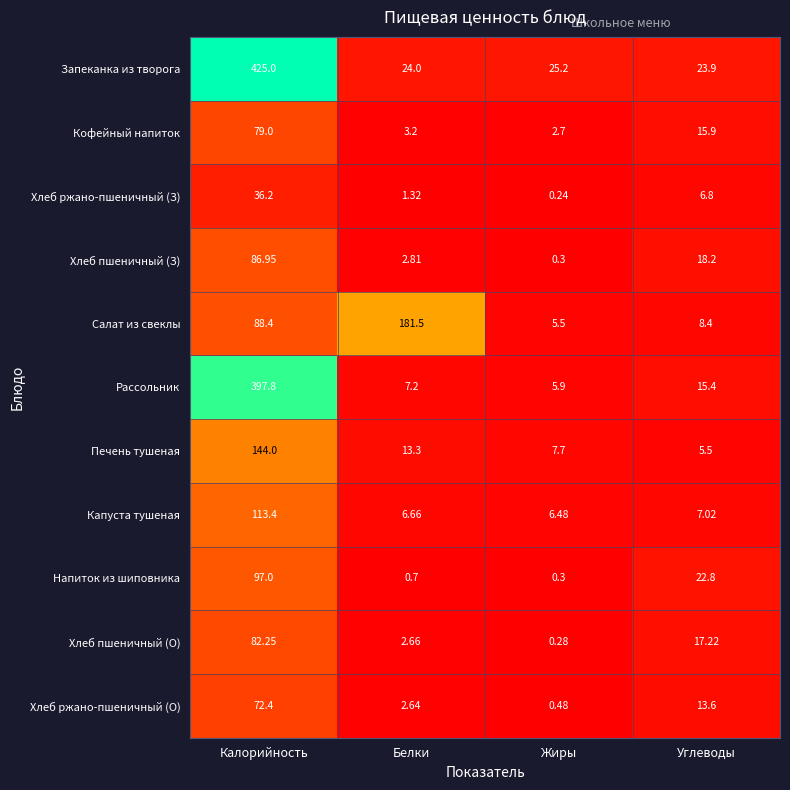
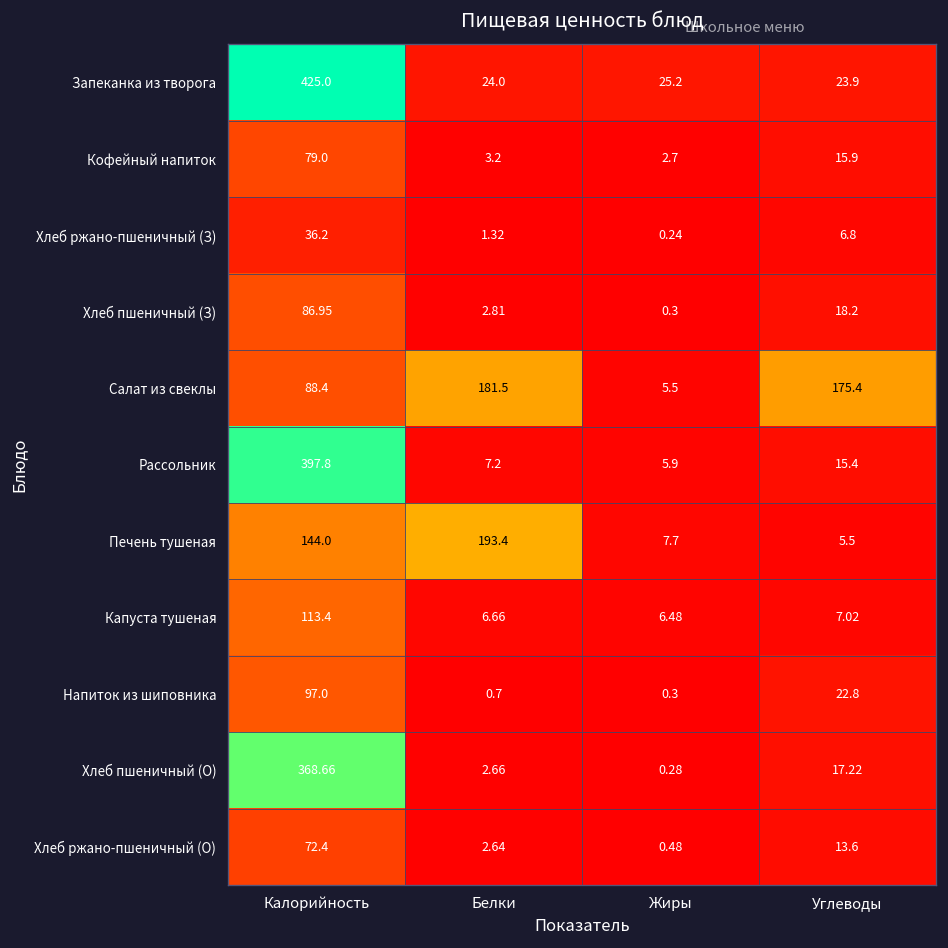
Салат из свеклы, Углеводы: 8.4 -> 175.4
Печень тушеная, Белки: 13.3 -> 193.4
Хлеб пшеничный (О), Калорийность: 82.25 -> 368.66
